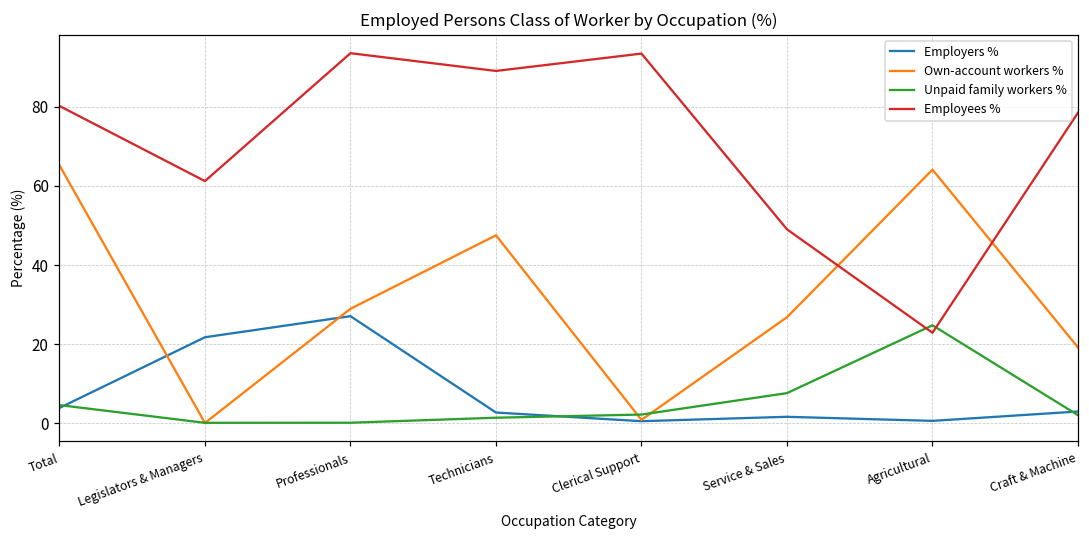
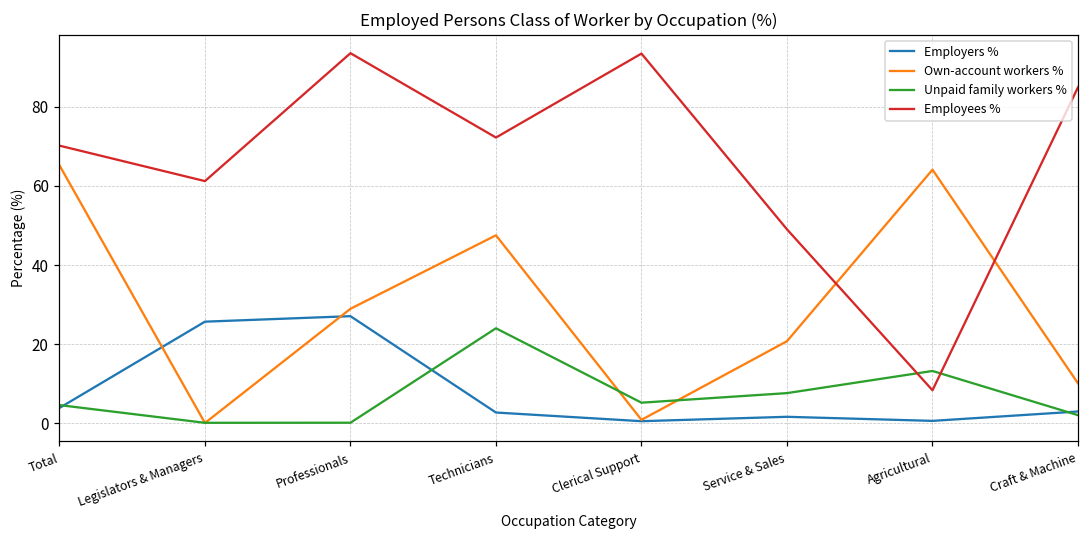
Employees %, Total: 80 -> 70
Employers %, Legislators & Managers: 22 -> 26
Unpaid family workers %, Technicians: 1 -> 24
Employees %, Technicians: 89 -> 72
Unpaid family workers %, Clerical Support: 2 -> 5
Own-account workers %, Service & Sales: 27 -> 21
Unpaid family workers %, Agricultural: 25 -> 13
Employees %, Agricultural: 23 -> 8
Own-account workers %, Craft & Machine: 19 -> 10
Employees %, Craft & Machine: 79 -> 85
